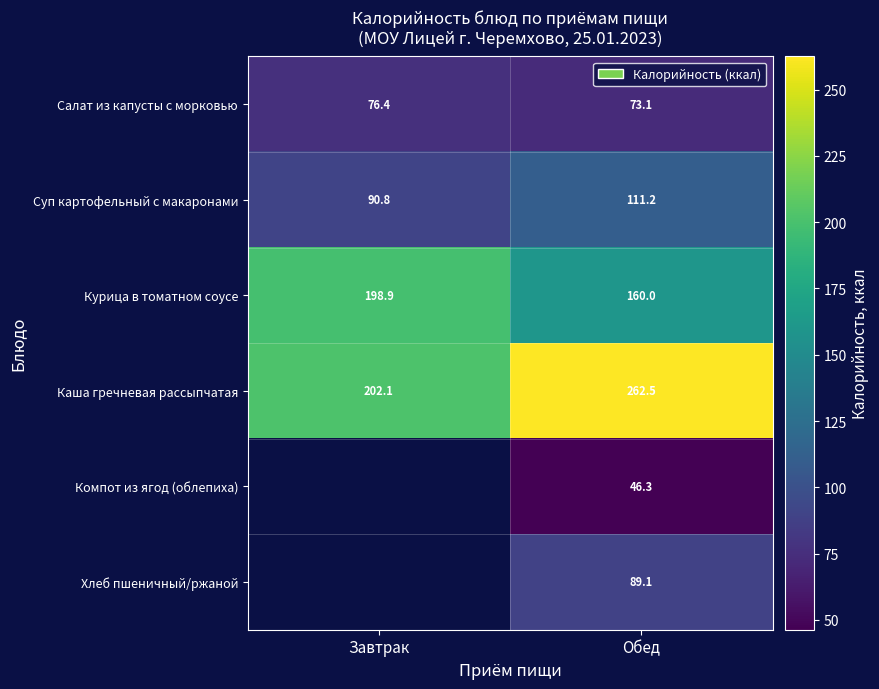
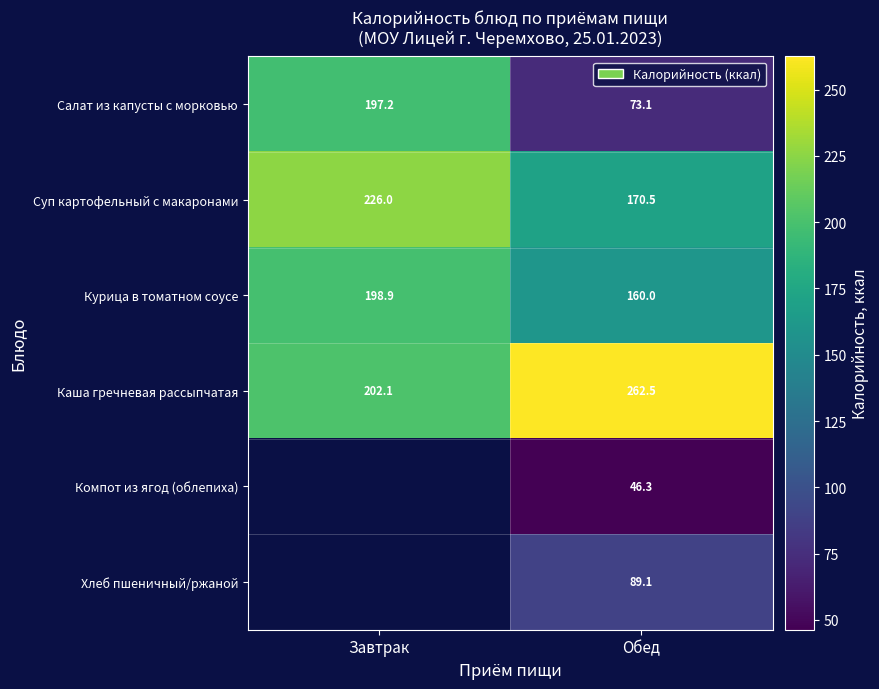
Салат из капусты с морковью, Завтрак: 76.4 -> 197.2
Суп картофельный с макаронами, Завтрак: 90.8 -> 226.0
Суп картофельный с макаронами, Обед: 111.2 -> 170.5
